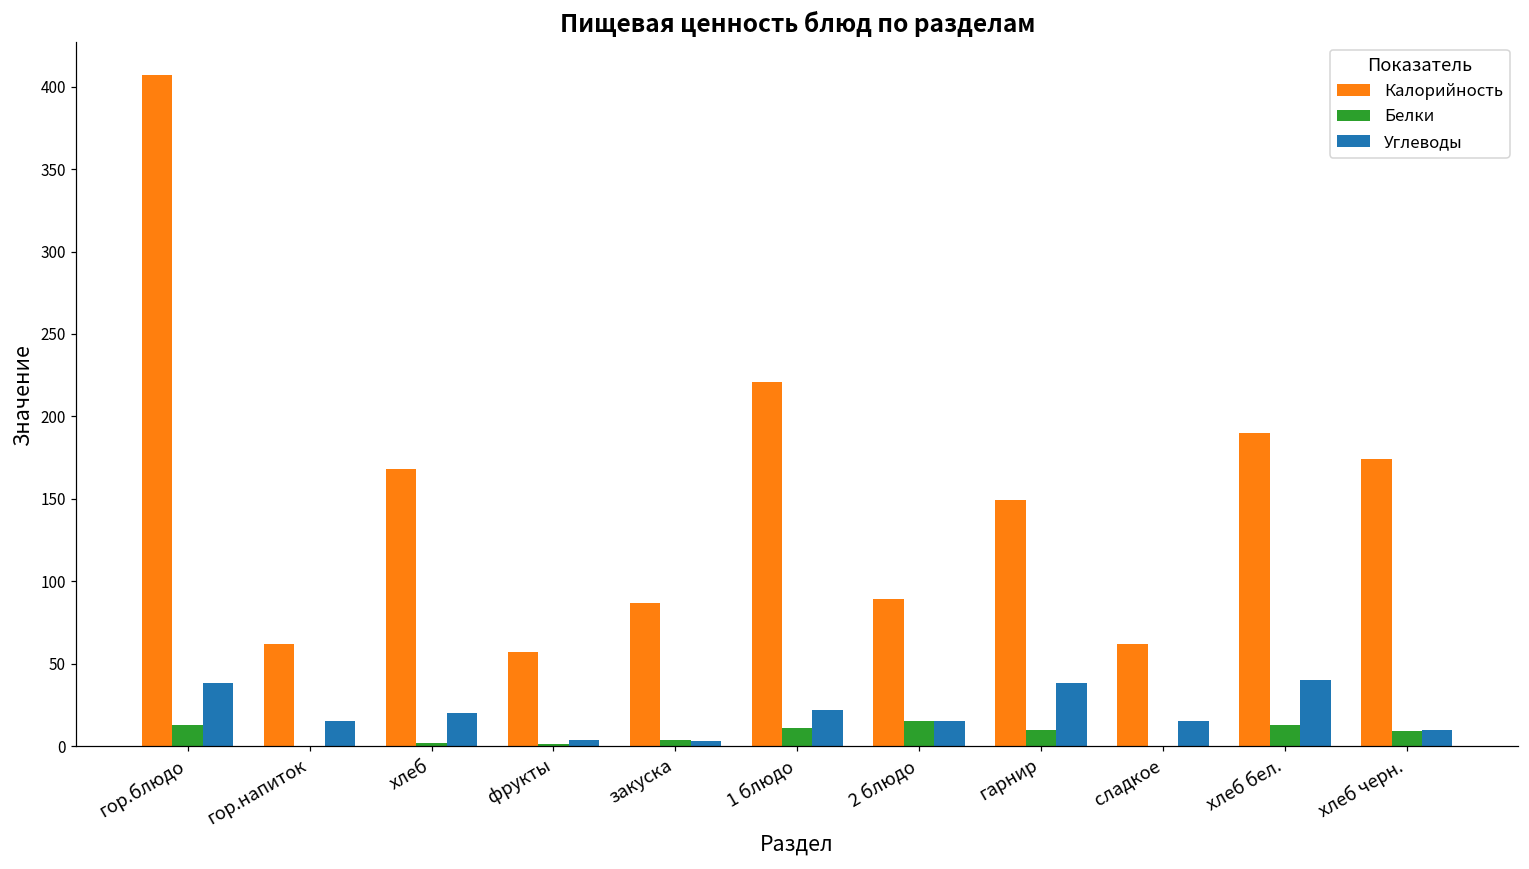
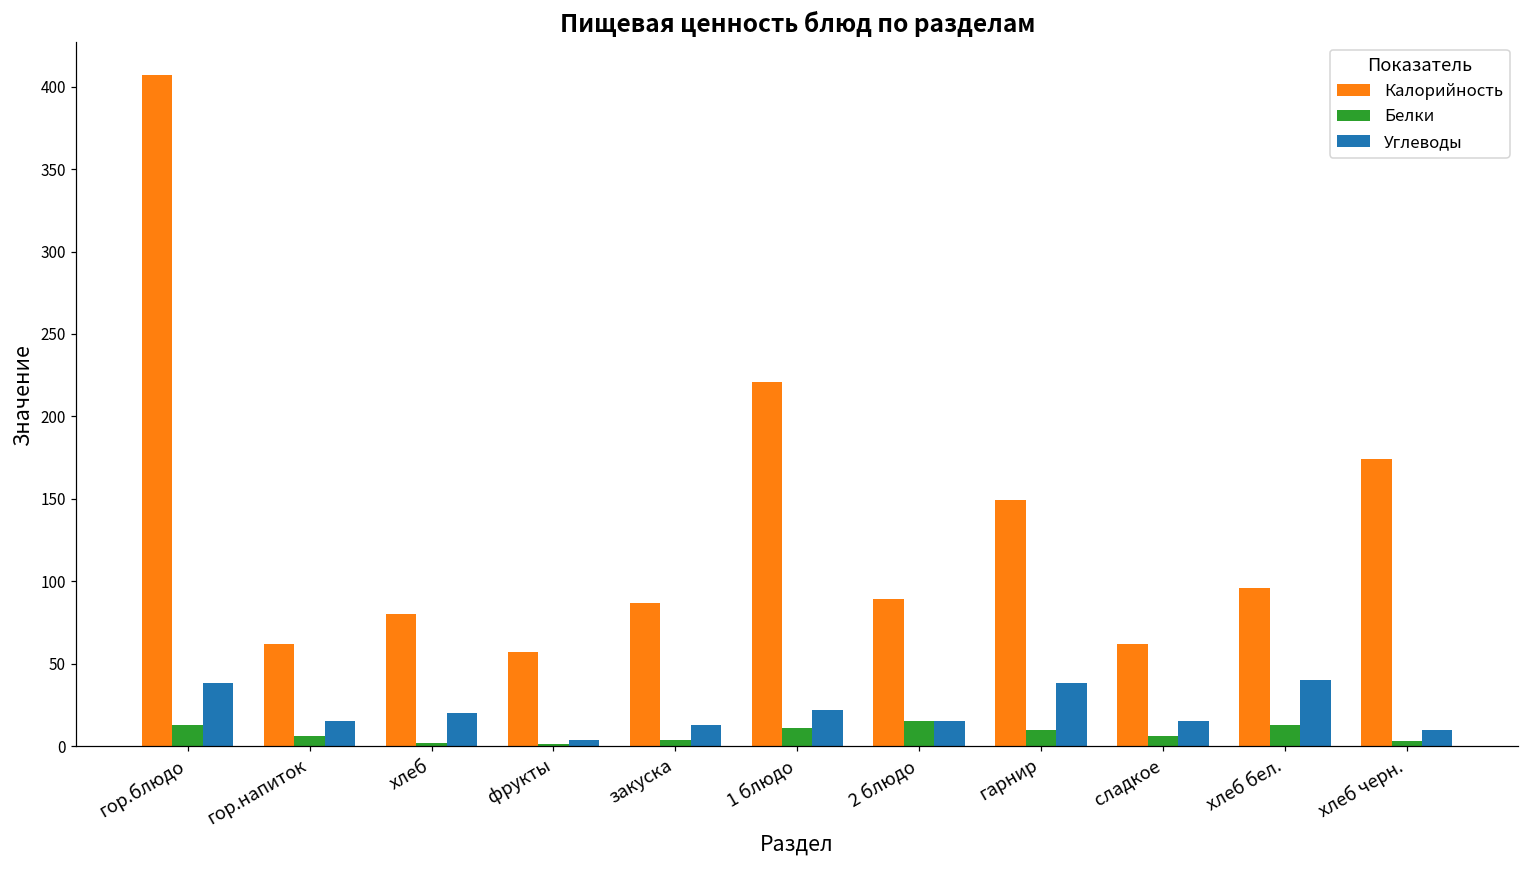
Белки, гор.напиток: 0 -> 6
Калорийность, хлеб: 168 -> 80
Углеводы, закуска: 3 -> 13
Белки, сладкое: 0 -> 6
Калорийность, хлеб бел.: 190 -> 96
Белки, хлеб черн.: 9 -> 3
